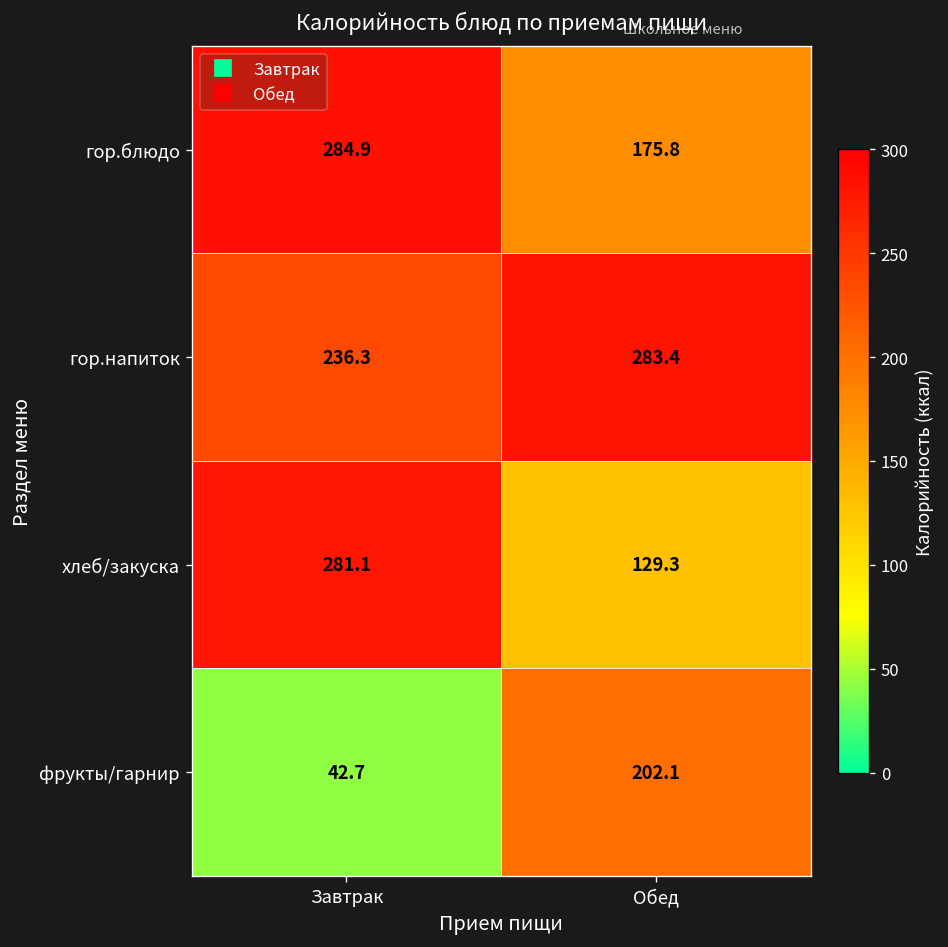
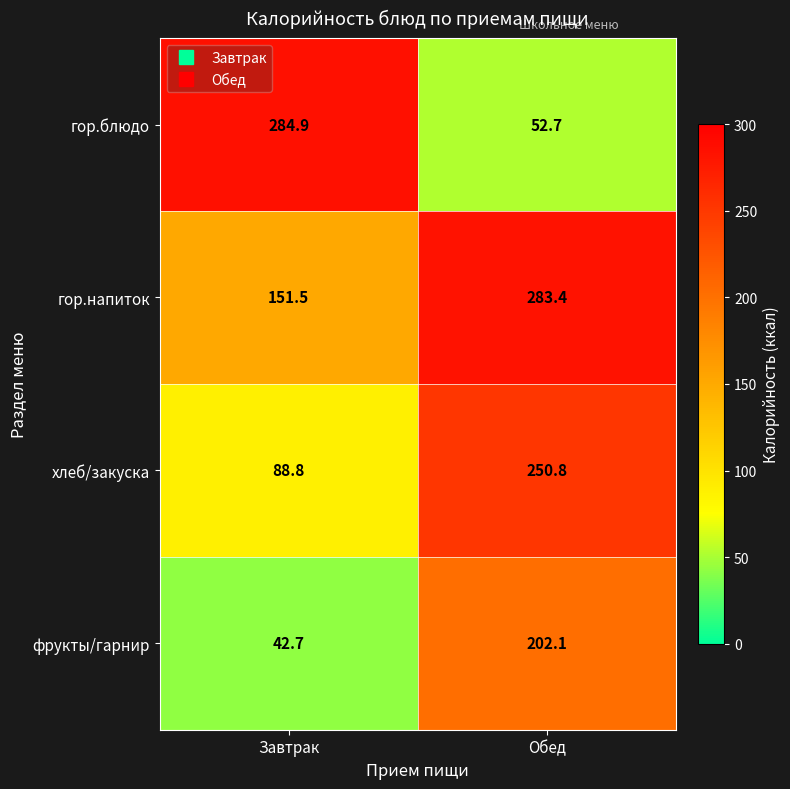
гор.блюдо, Обед: 175.8 -> 52.7
гор.напиток, Завтрак: 236.3 -> 151.5
хлеб/закуска, Завтрак: 281.1 -> 88.8
хлеб/закуска, Обед: 129.3 -> 250.8
